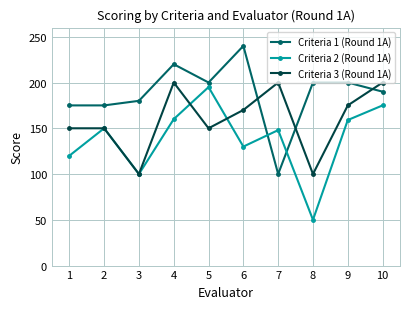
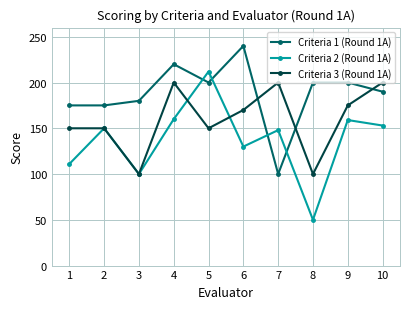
Criteria 2 (Round 1A), 1: 120 -> 110
Criteria 2 (Round 1A), 5: 200 -> 210
Criteria 2 (Round 1A), 10: 180 -> 150
